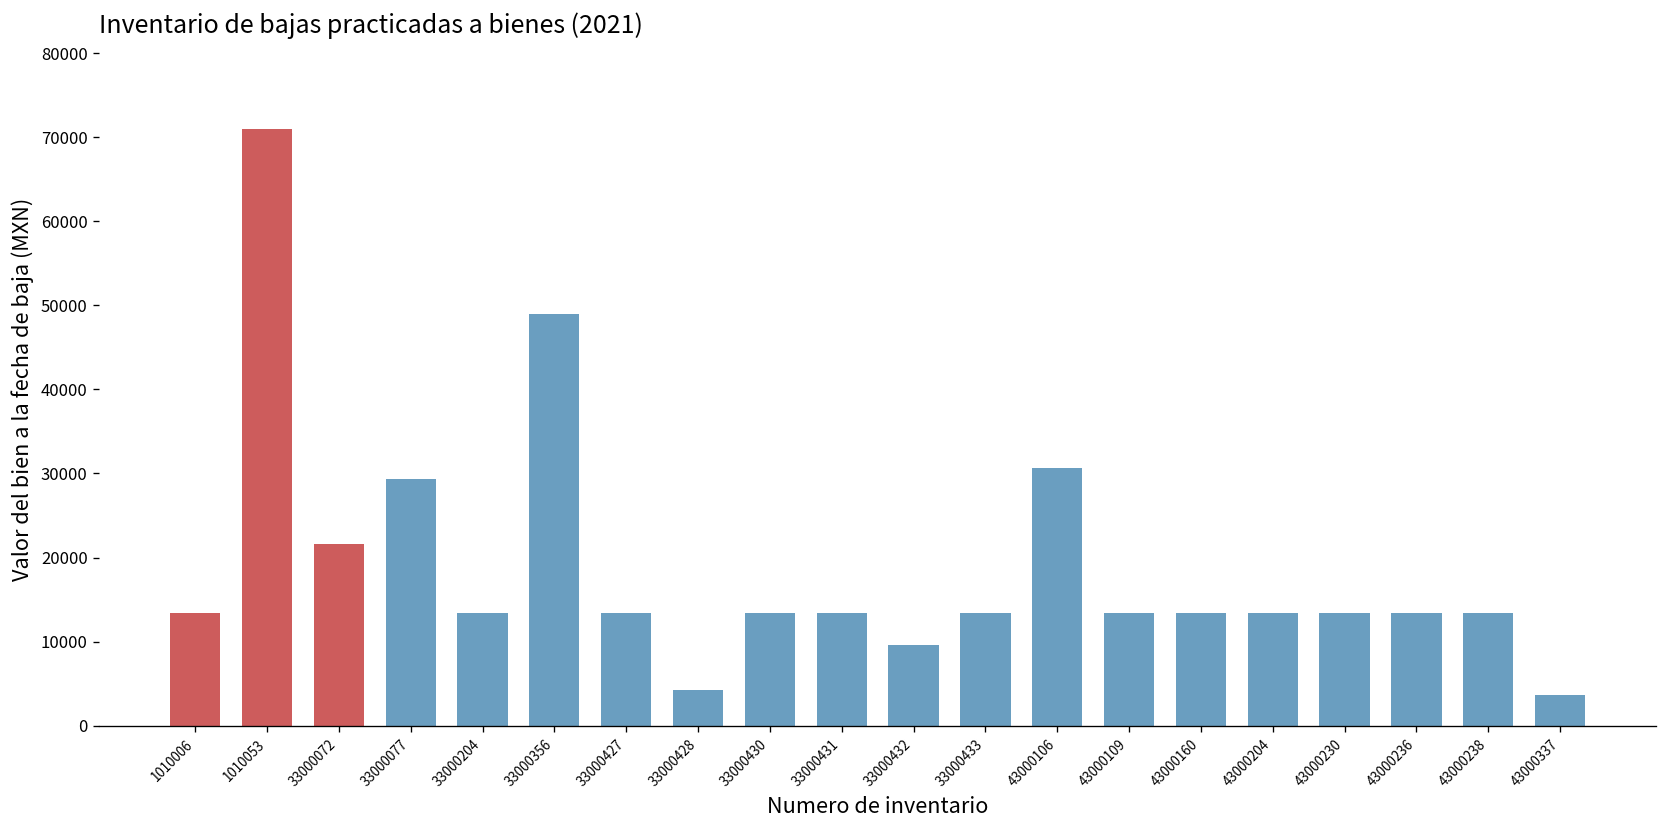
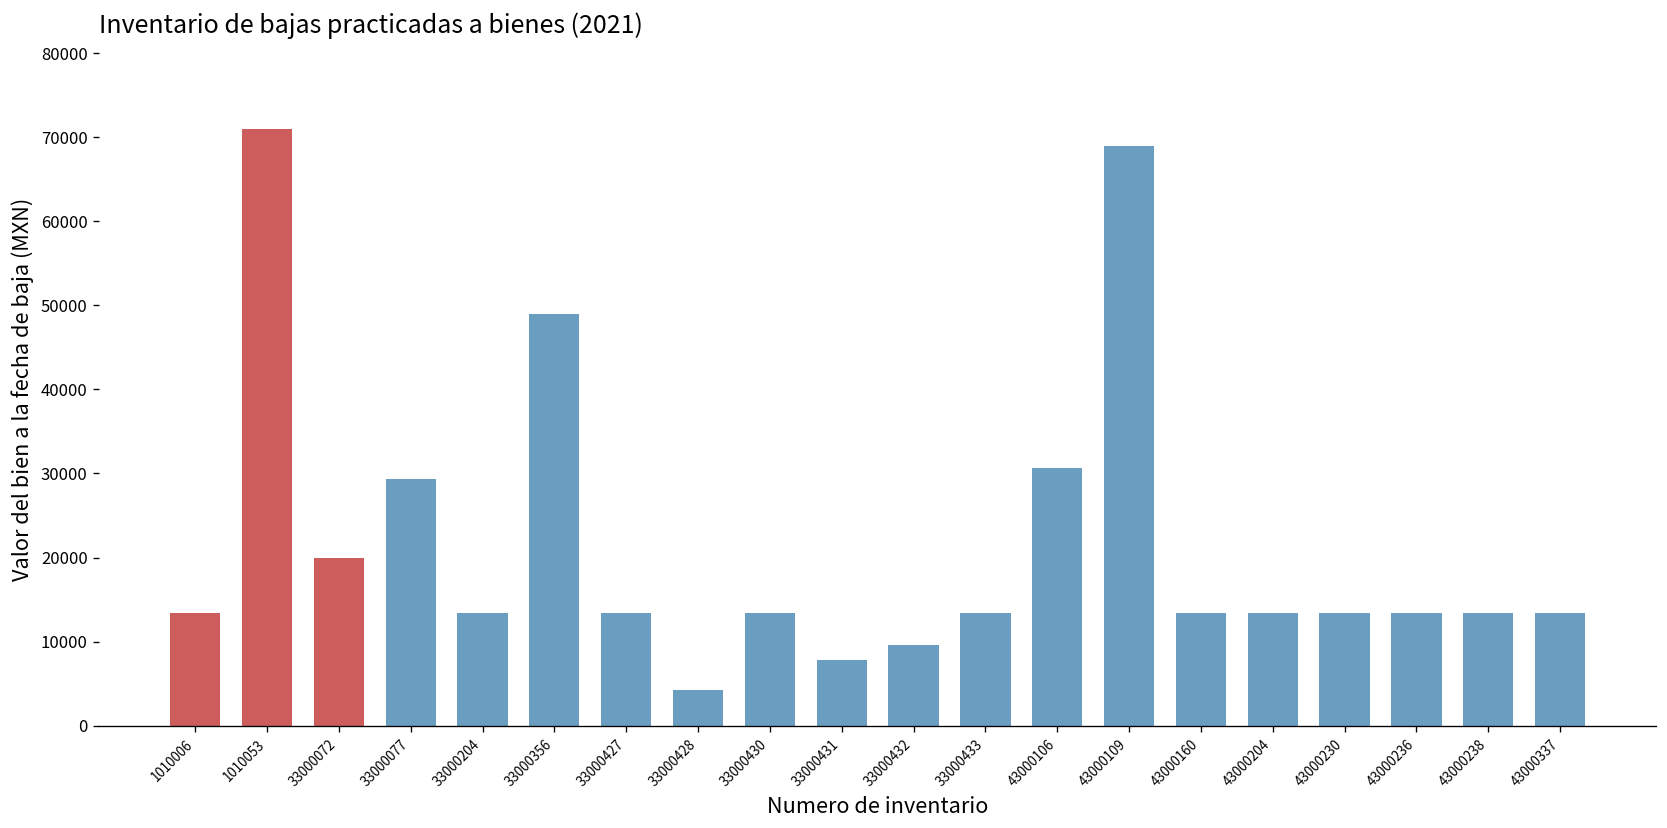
33000072: 22000 -> 20000
33000431: 13000 -> 8000
43000109: 13000 -> 69000
43000337: 4000 -> 13000
